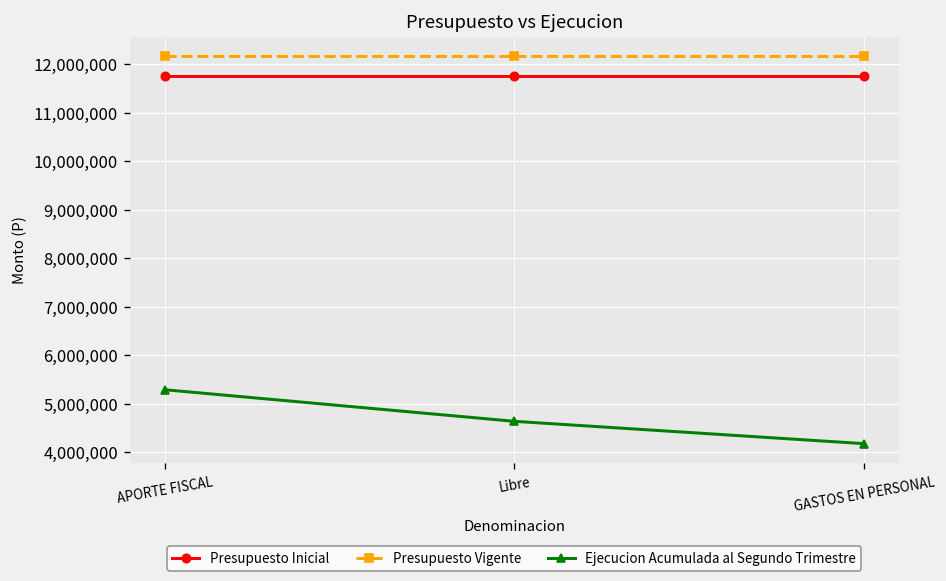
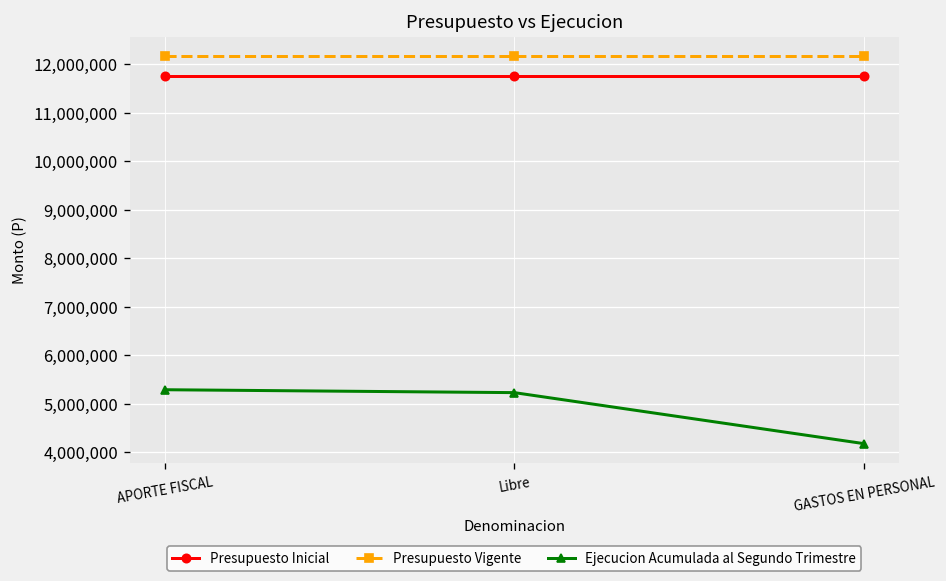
Ejecucion Acumulada al Segundo Trimestre, Libre: 4,600,000 -> 5,200,000
